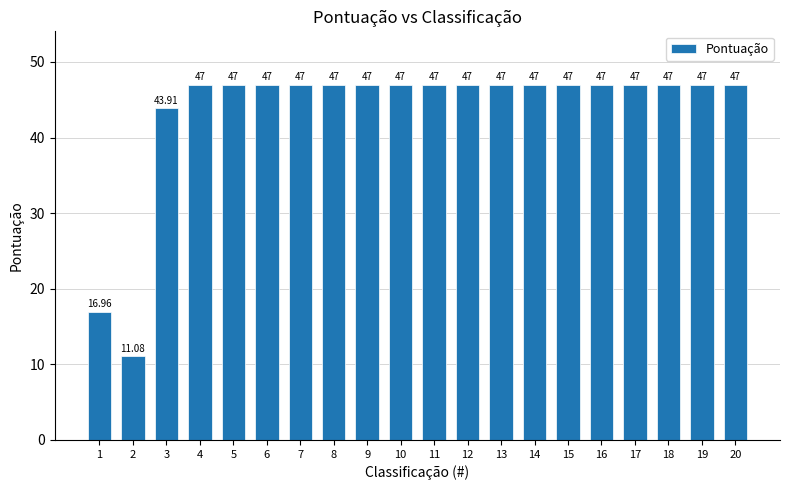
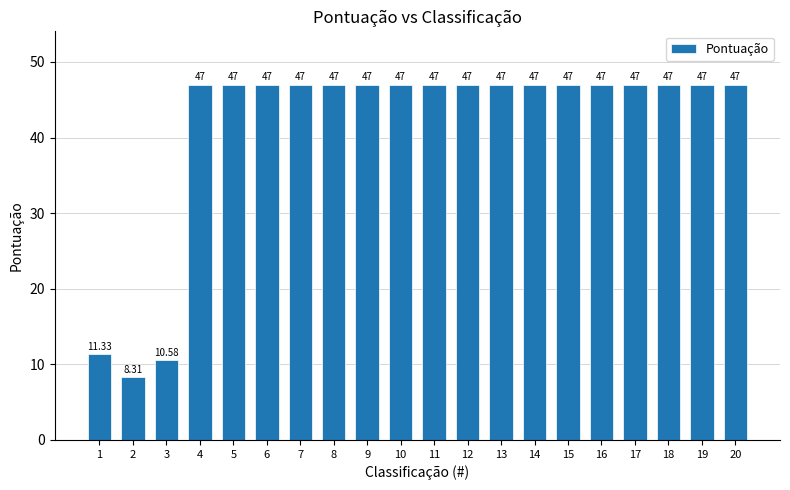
1: 16.96 -> 11.33
2: 11.08 -> 8.31
3: 43.91 -> 10.58
